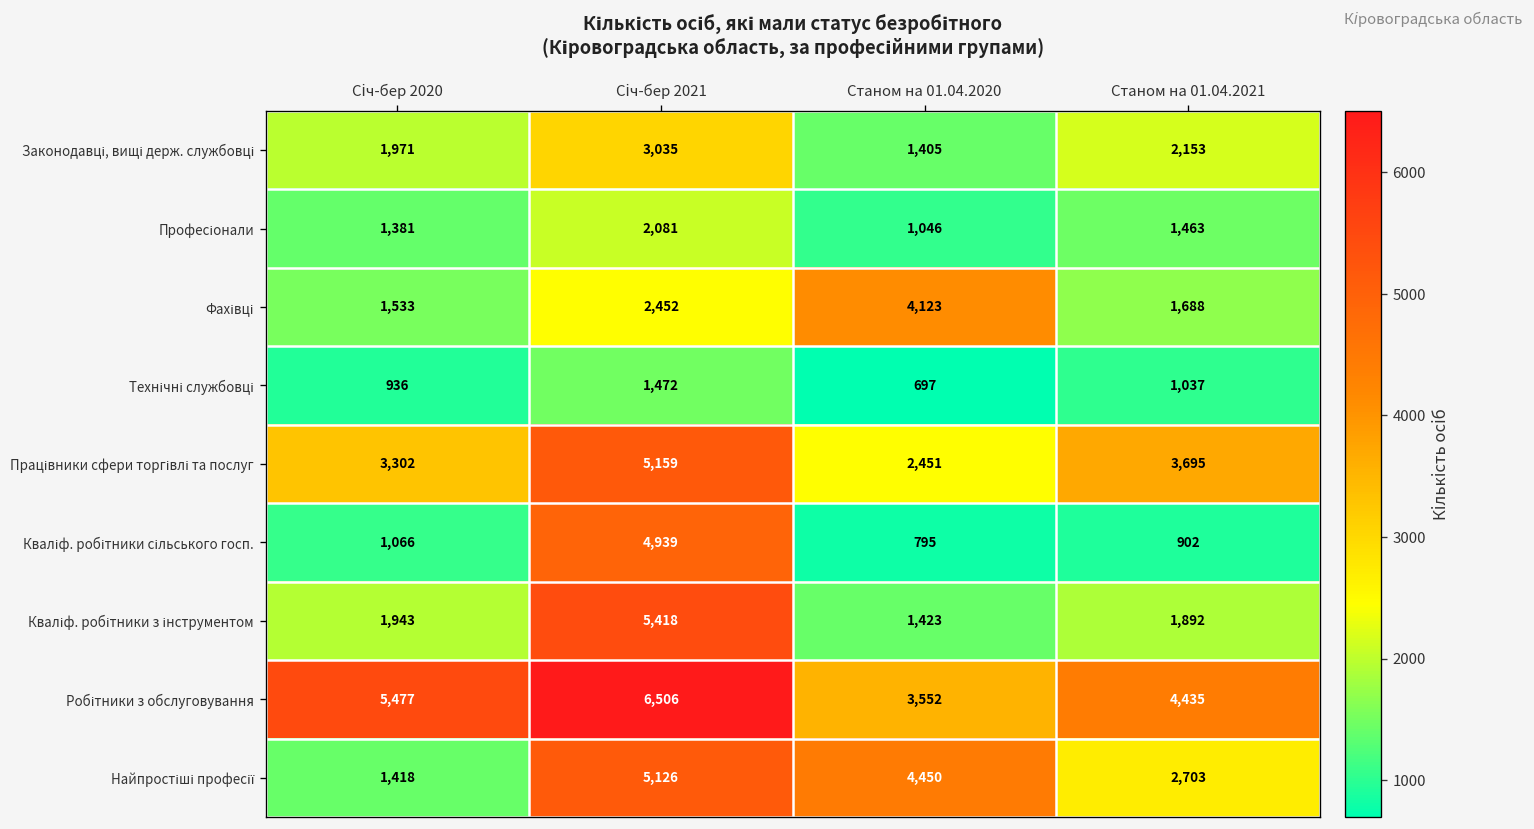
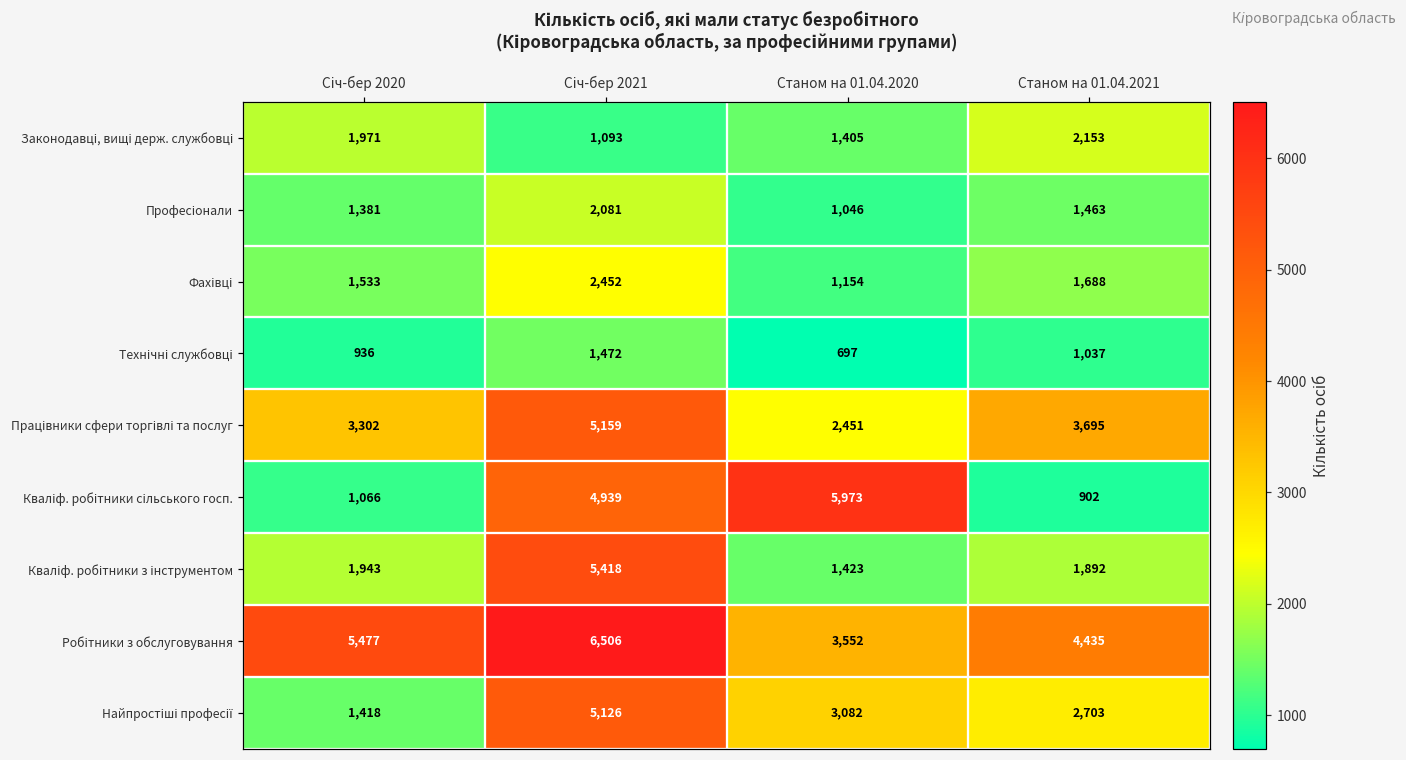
Законодавці, вищі держ. службовці, Січ-бер 2021: 3,035 -> 1,093
Фахівці, Станом на 01.04.2020: 4,123 -> 1,154
Кваліф. робітники сільського госп., Станом на 01.04.2020: 795 -> 5,973
Найпростіші професії, Станом на 01.04.2020: 4,450 -> 3,082
